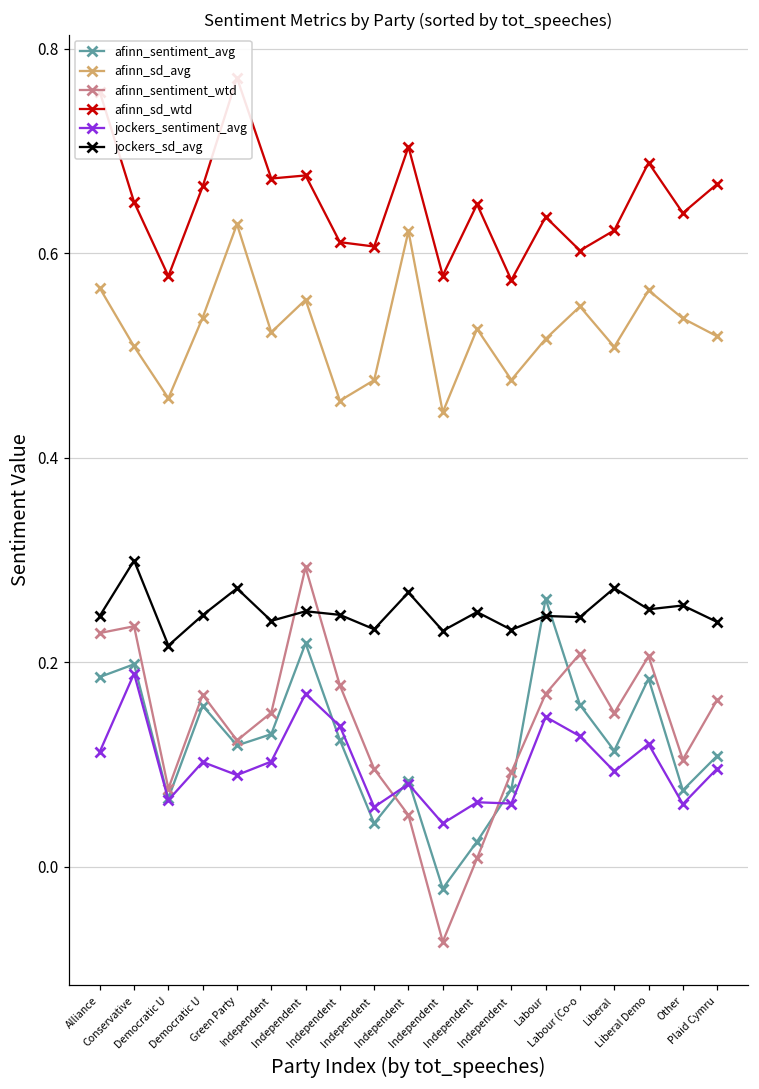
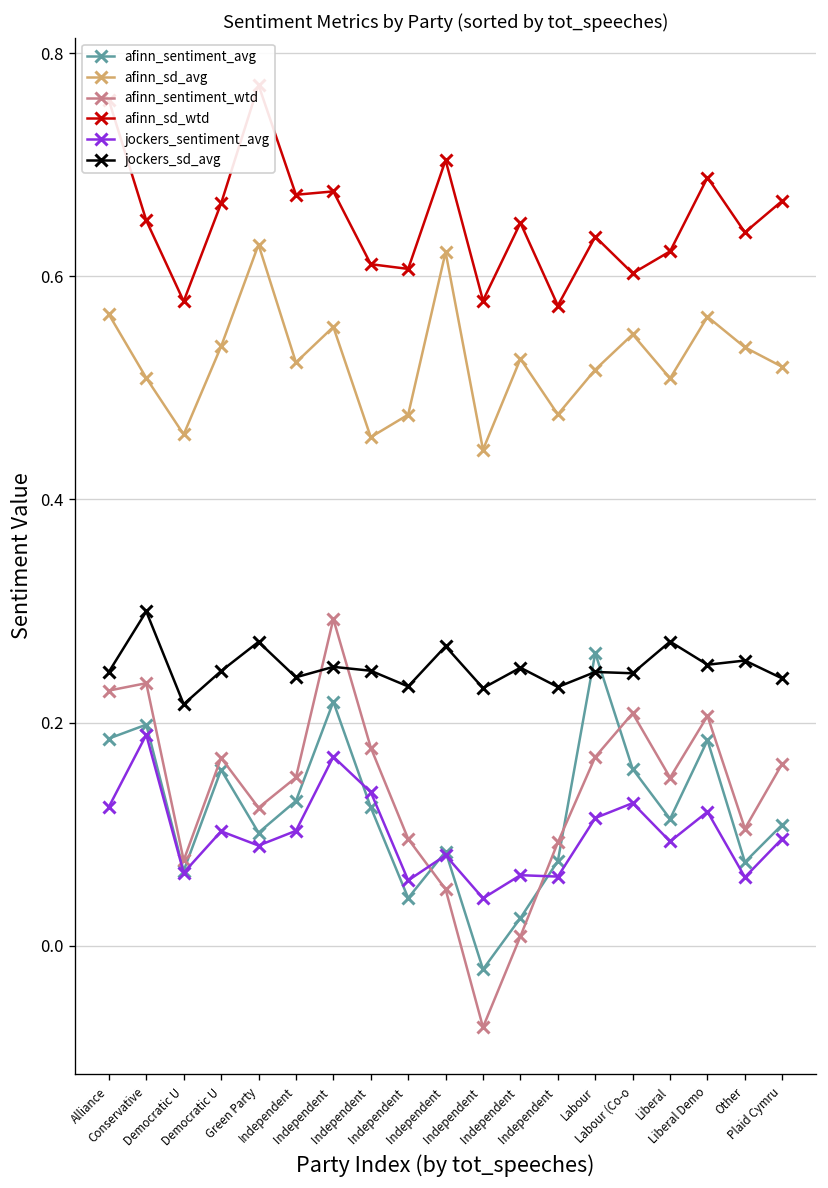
jockers_sentiment_avg, Alliance: 0.11 -> 0.12
afinn_sentiment_avg, Green Party: 0.12 -> 0.10
jockers_sentiment_avg, Labour: 0.15 -> 0.11
